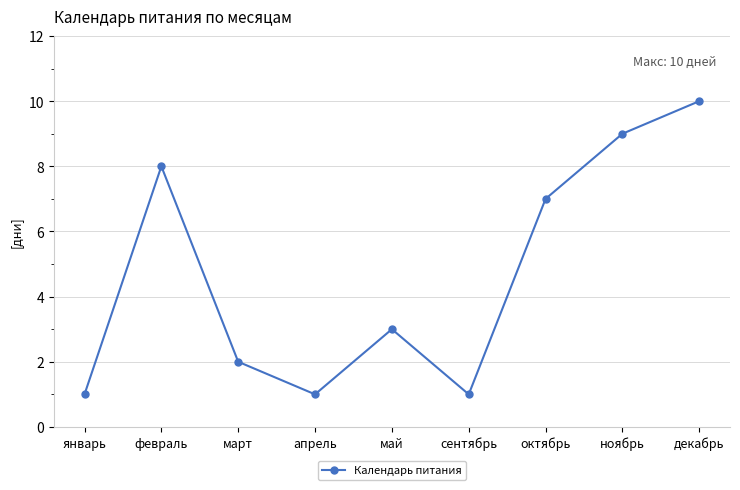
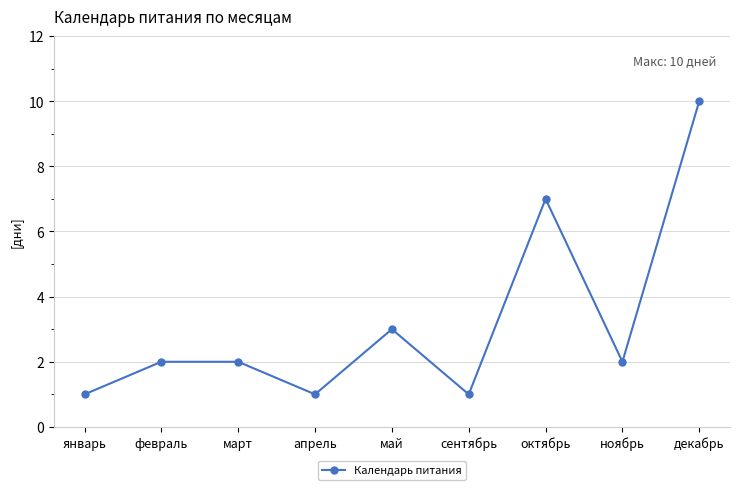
февраль: 8 -> 2
ноябрь: 9 -> 2
